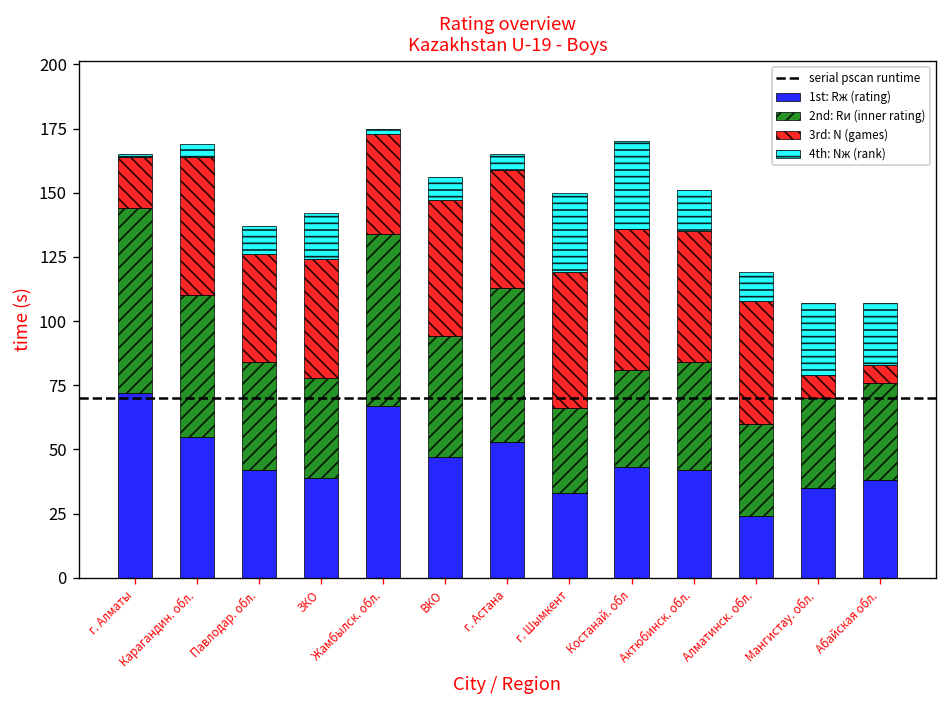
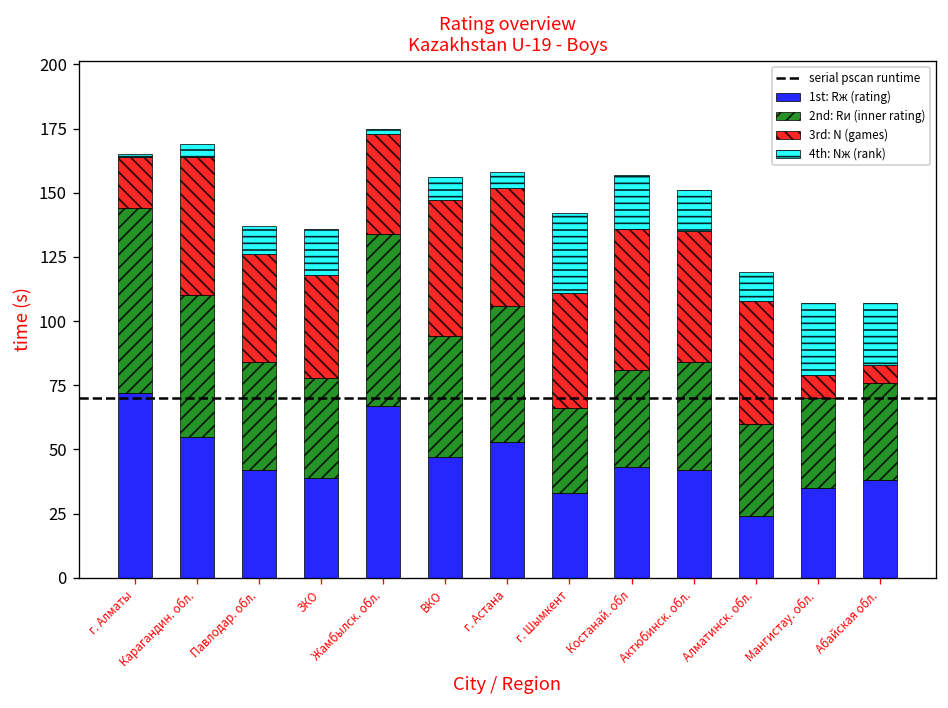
3rd: N (games), ЗКО: 46 -> 40
2nd: Rи (inner rating), г. Астана: 60 -> 53
3rd: N (games), г. Шымкент: 53 -> 45
4th: Nж (rank), Костанай. обл: 34 -> 21
